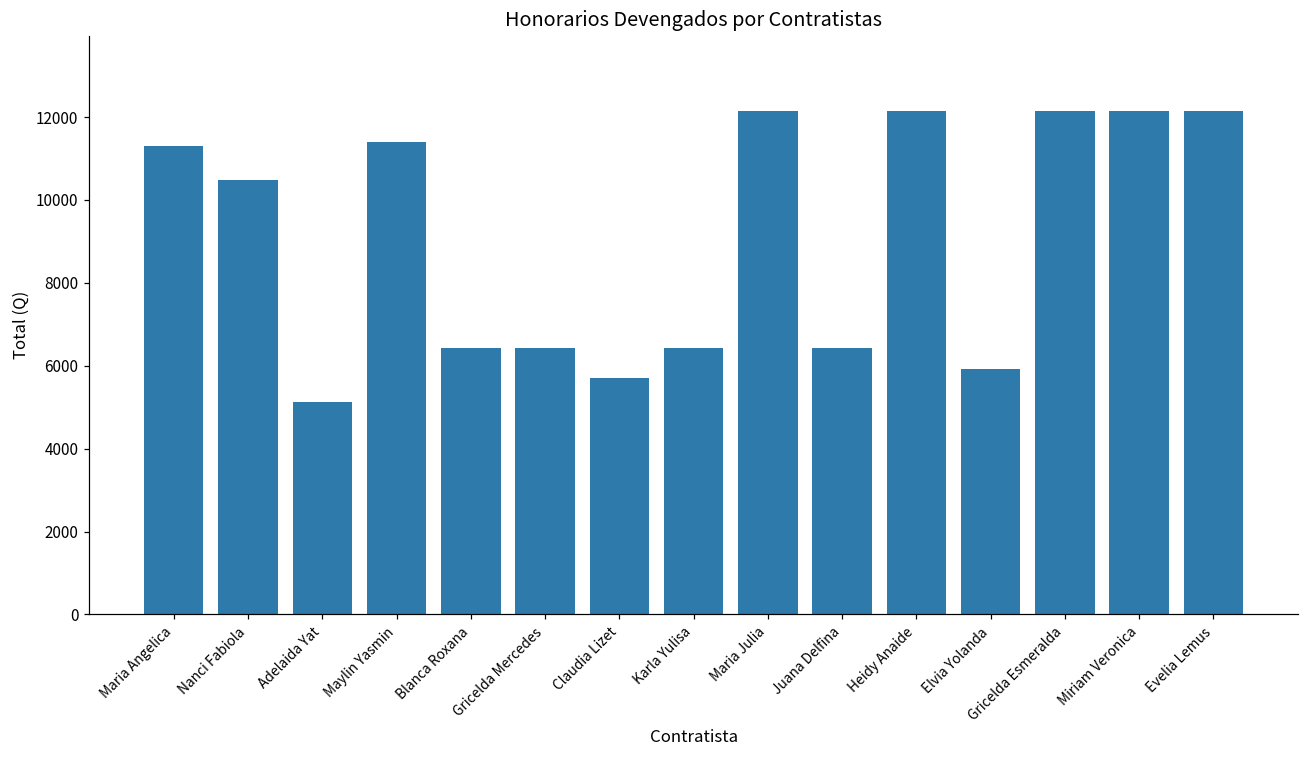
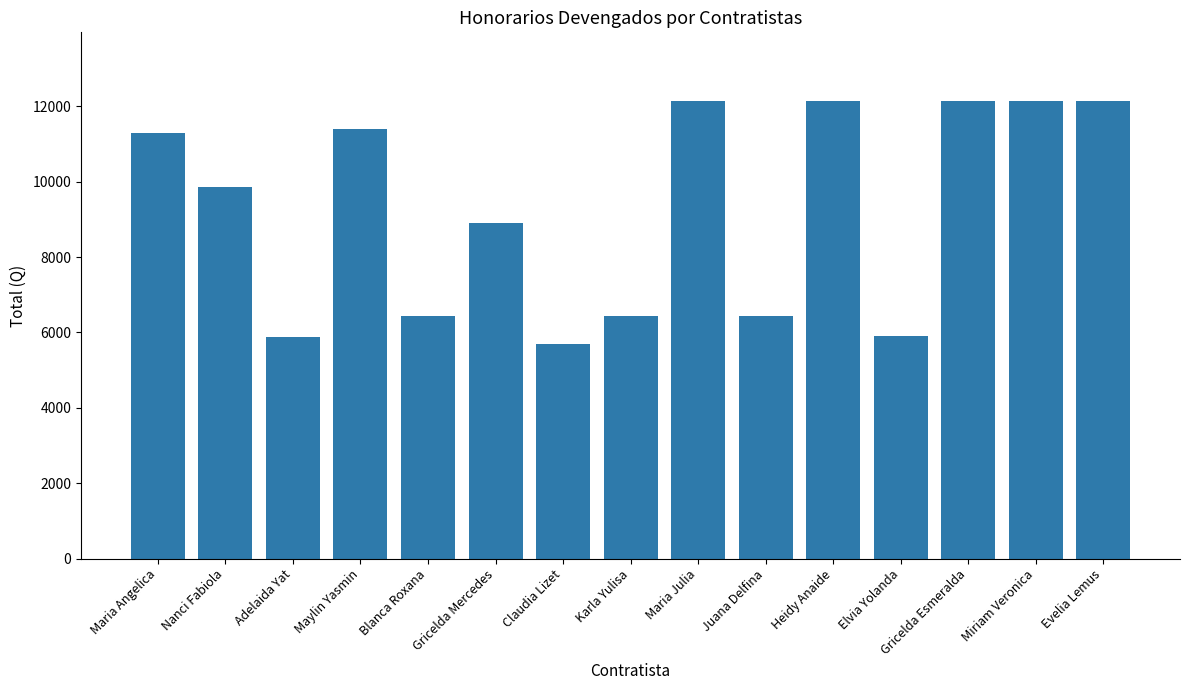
Nanci Fabiola: 10500 -> 9900
Adelaida Yat: 5100 -> 5900
Gricelda Mercedes: 6400 -> 8900
